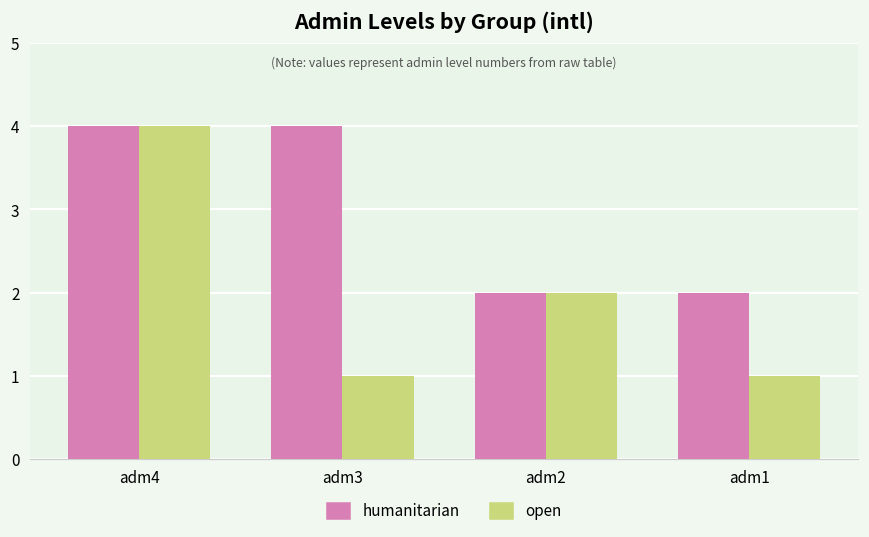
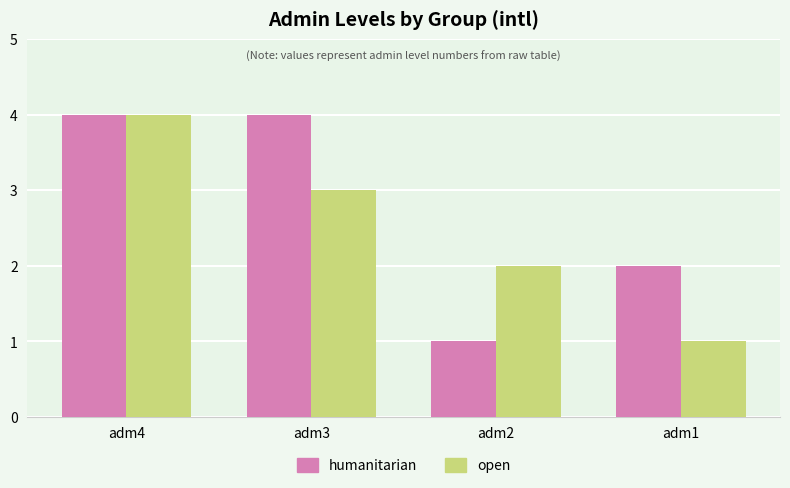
open, adm3: 1 -> 3
humanitarian, adm2: 2 -> 1
